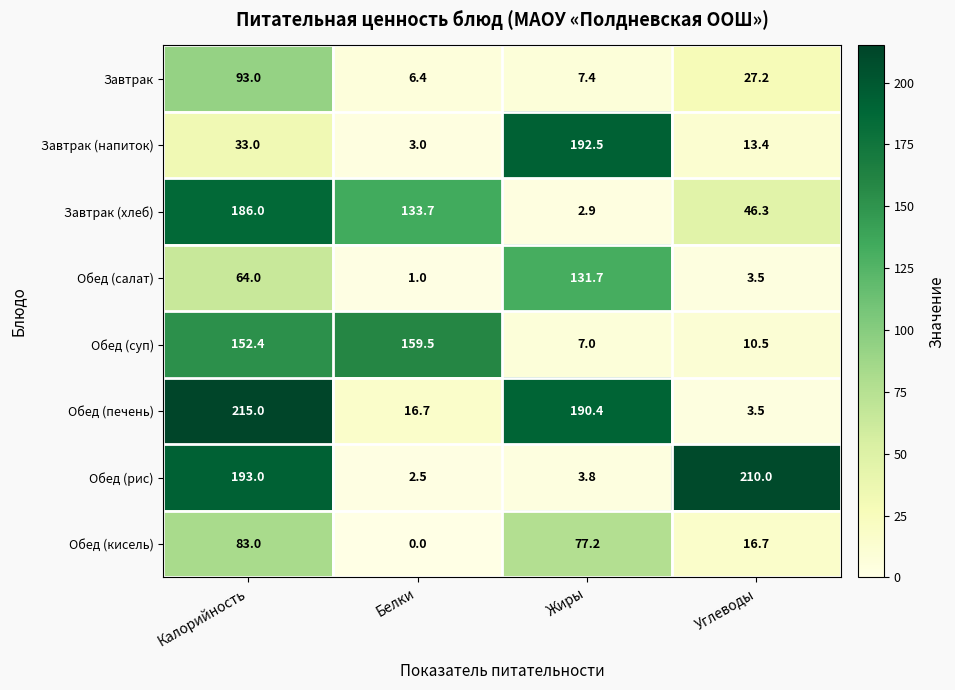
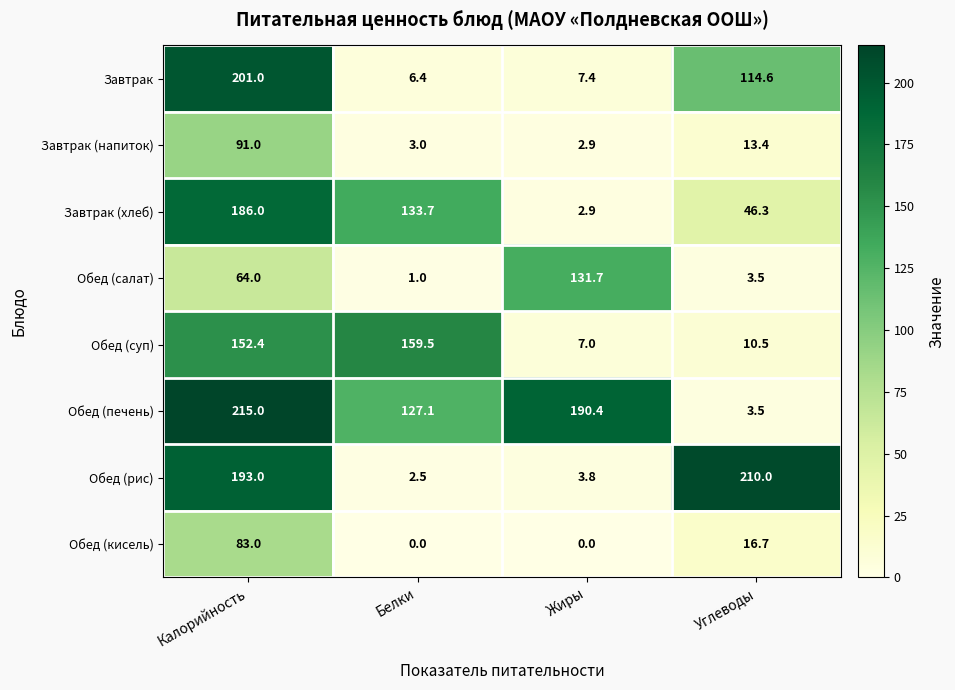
Завтрак, Калорийность: 93.0 -> 201.0
Завтрак, Углеводы: 27.2 -> 114.6
Завтрак (напиток), Калорийность: 33.0 -> 91.0
Завтрак (напиток), Жиры: 192.5 -> 2.9
Обед (печень), Белки: 16.7 -> 127.1
Обед (кисель), Жиры: 77.2 -> 0.0
